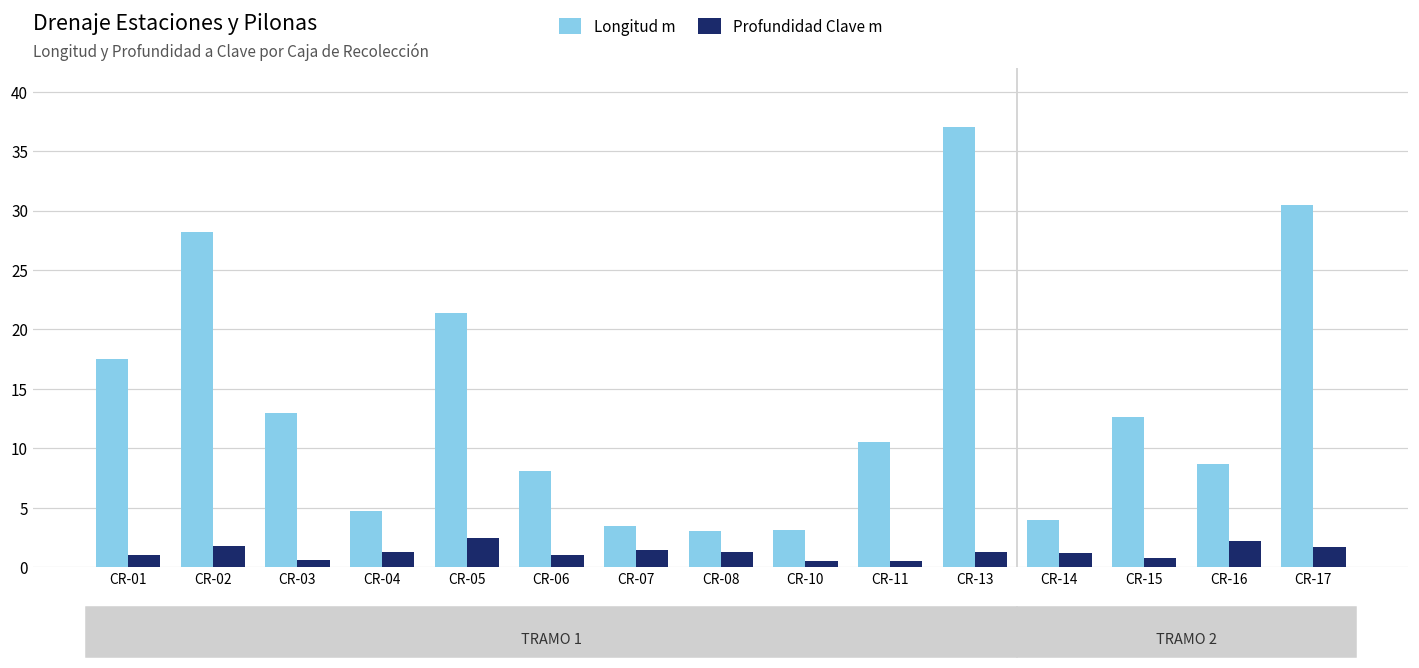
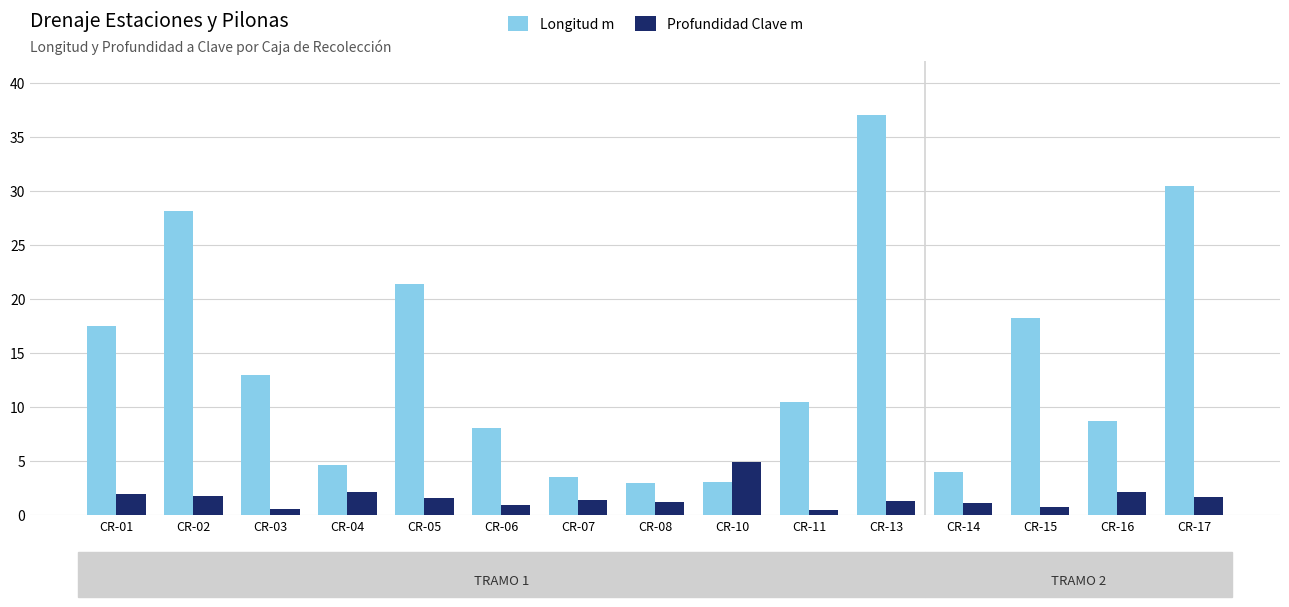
Profundidad Clave m, CR-01: 1 -> 2
Profundidad Clave m, CR-04: 1.2 -> 2.1
Profundidad Clave m, CR-05: 2.4 -> 1.6
Profundidad Clave m, CR-10: 0.5 -> 4.9
Longitud m, CR-15: 12.6 -> 18.3
